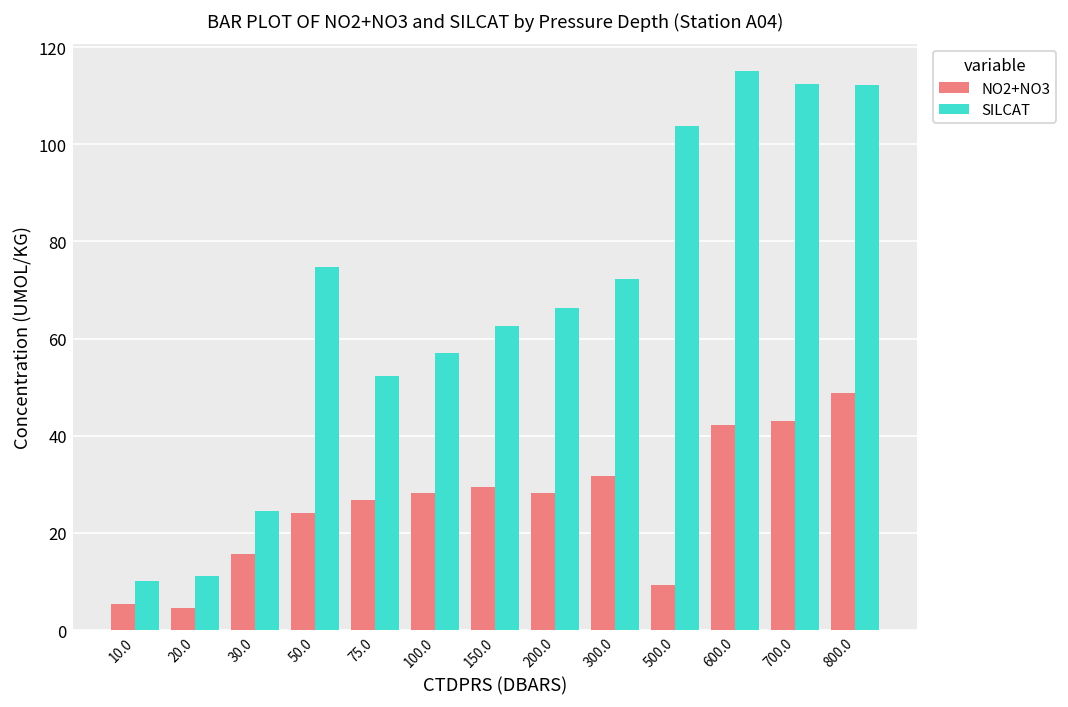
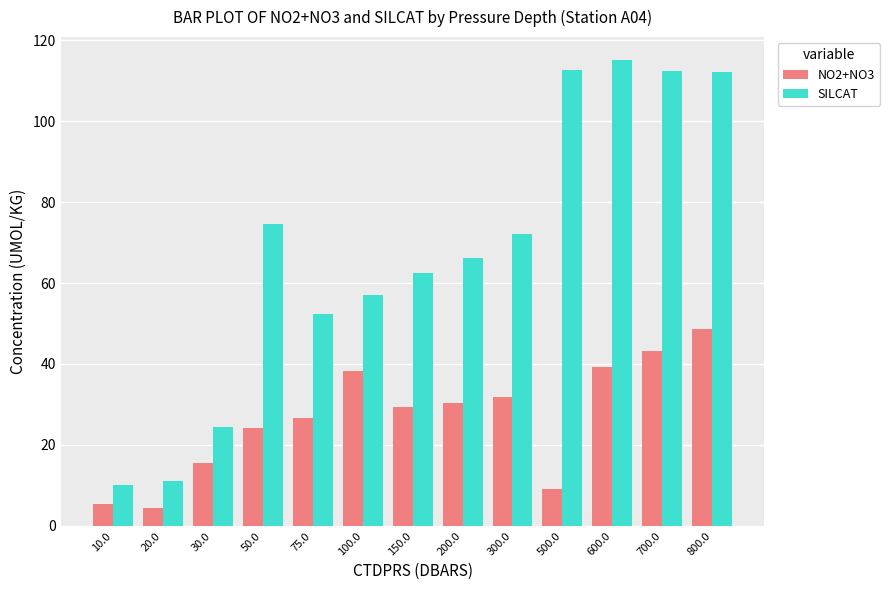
NO2+NO3, 100.0: 28 -> 38
NO2+NO3, 200.0: 28 -> 30
SILCAT, 500.0: 104 -> 113
NO2+NO3, 600.0: 42 -> 39
